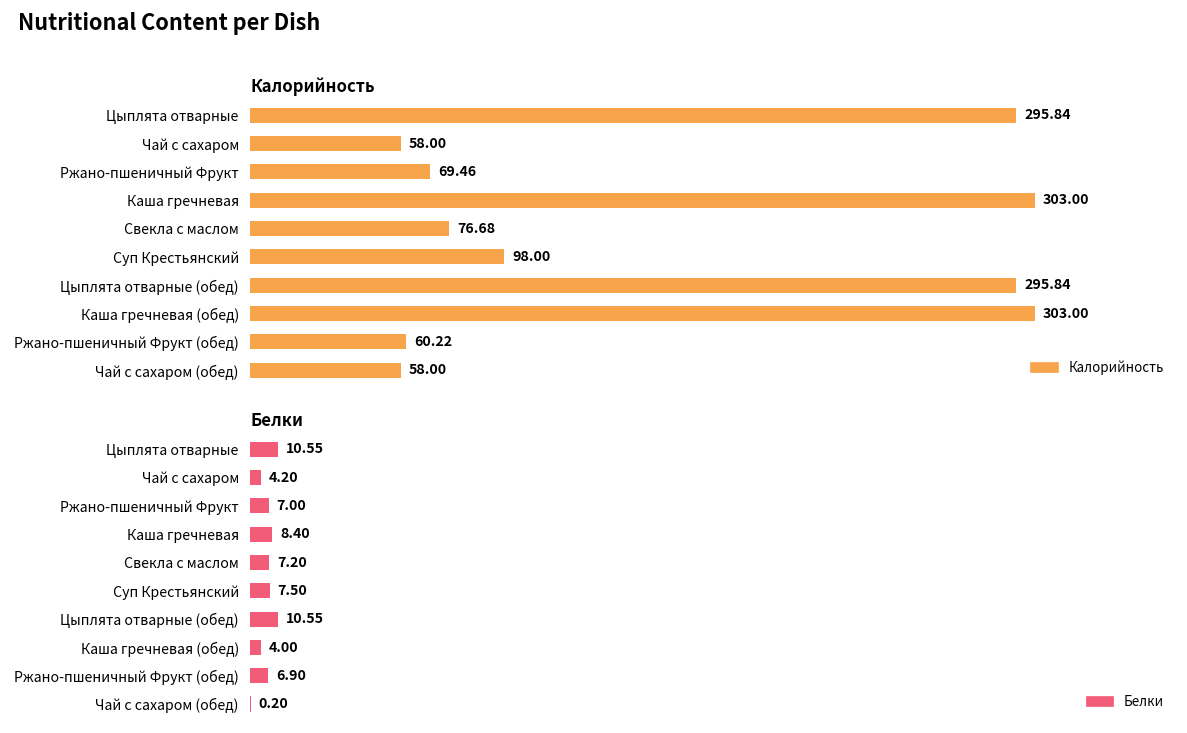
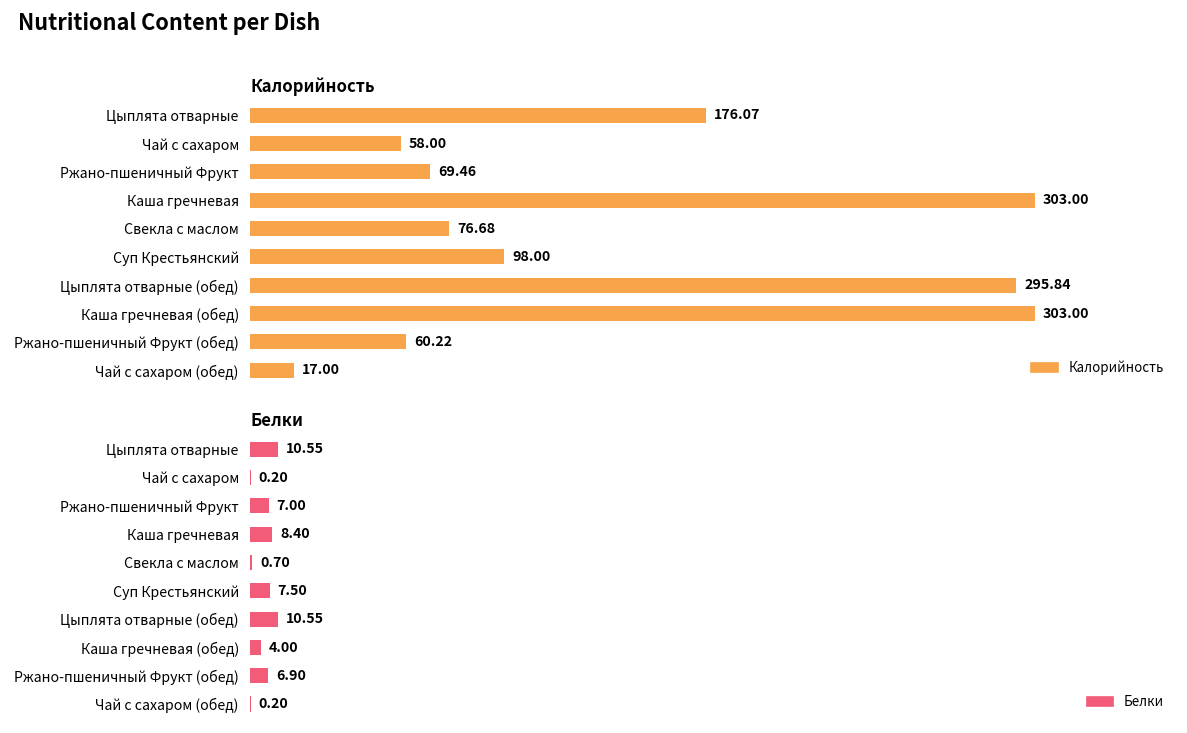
Калорийность, Цыплята отварные: 295.84 -> 176.07
Калорийность, Чай с сахаром (обед): 58.00 -> 17.00
Белки, Чай с сахаром: 4.20 -> 0.20
Белки, Свекла с маслом: 7.20 -> 0.70
